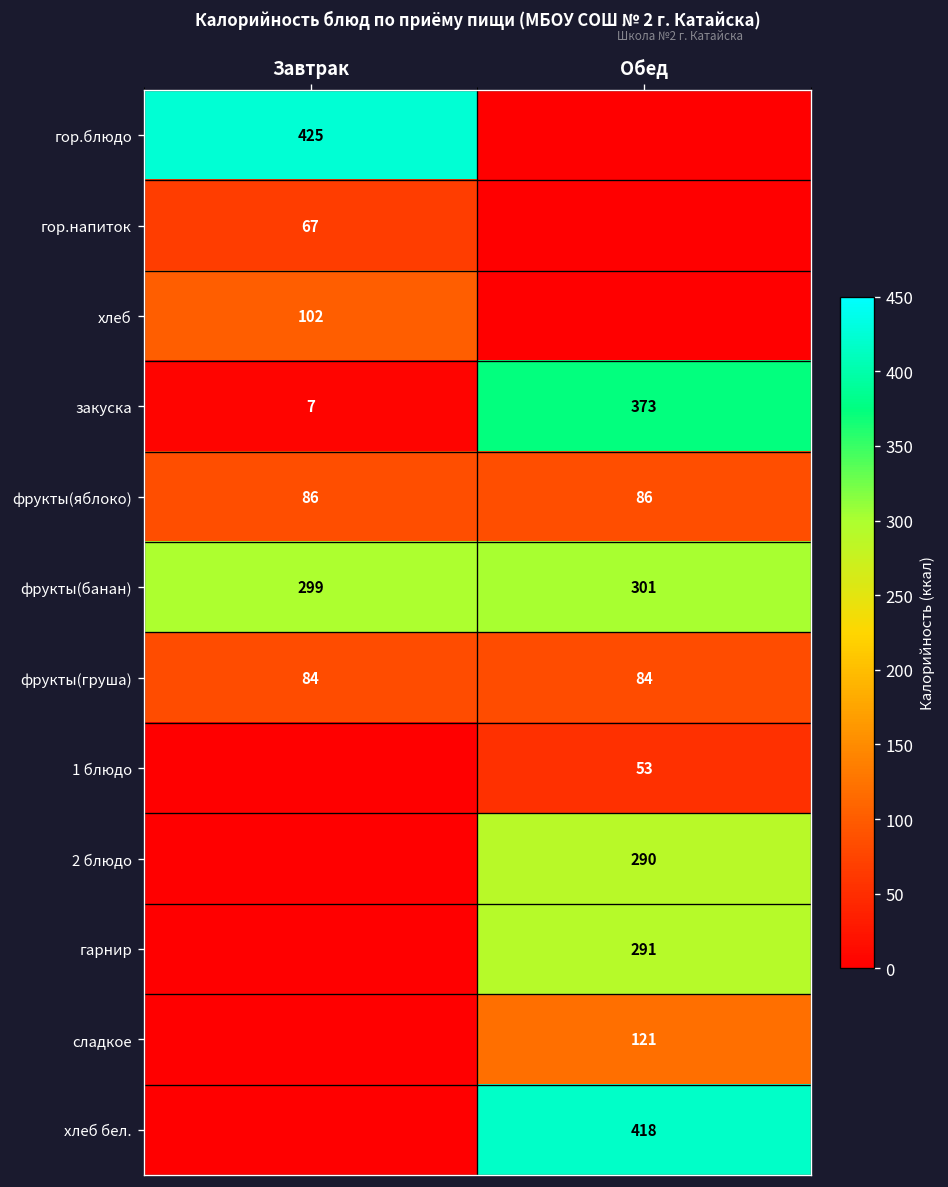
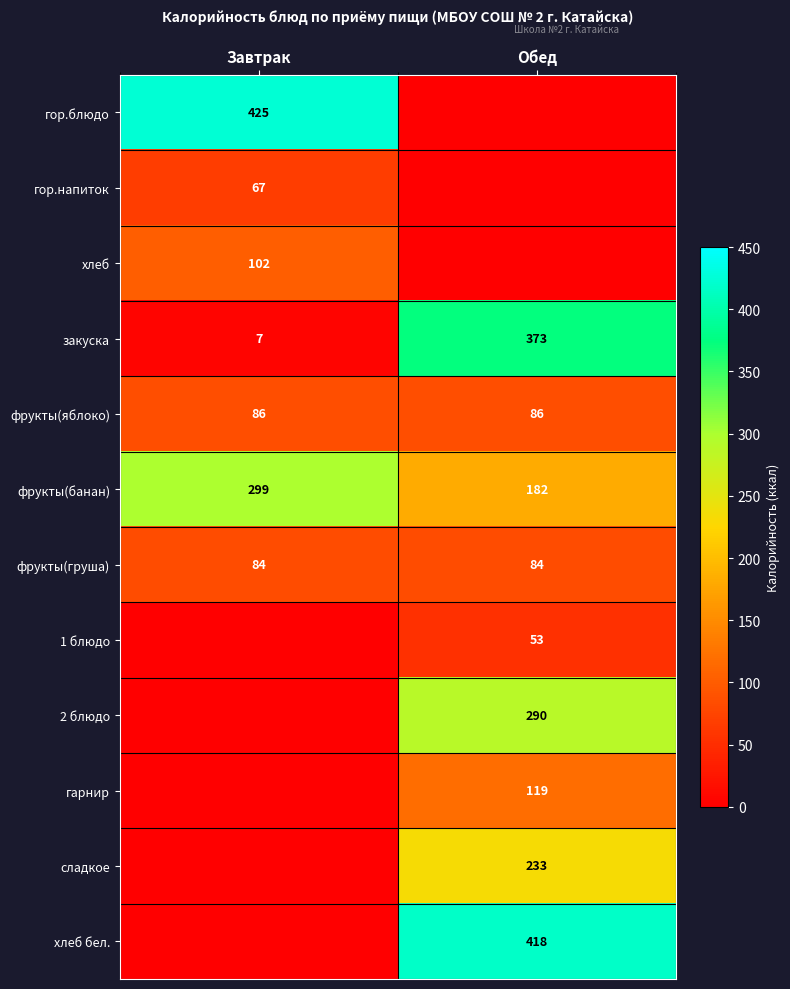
фрукты(банан), Обед: 301 -> 182
гарнир, Обед: 291 -> 119
сладкое, Обед: 121 -> 233
